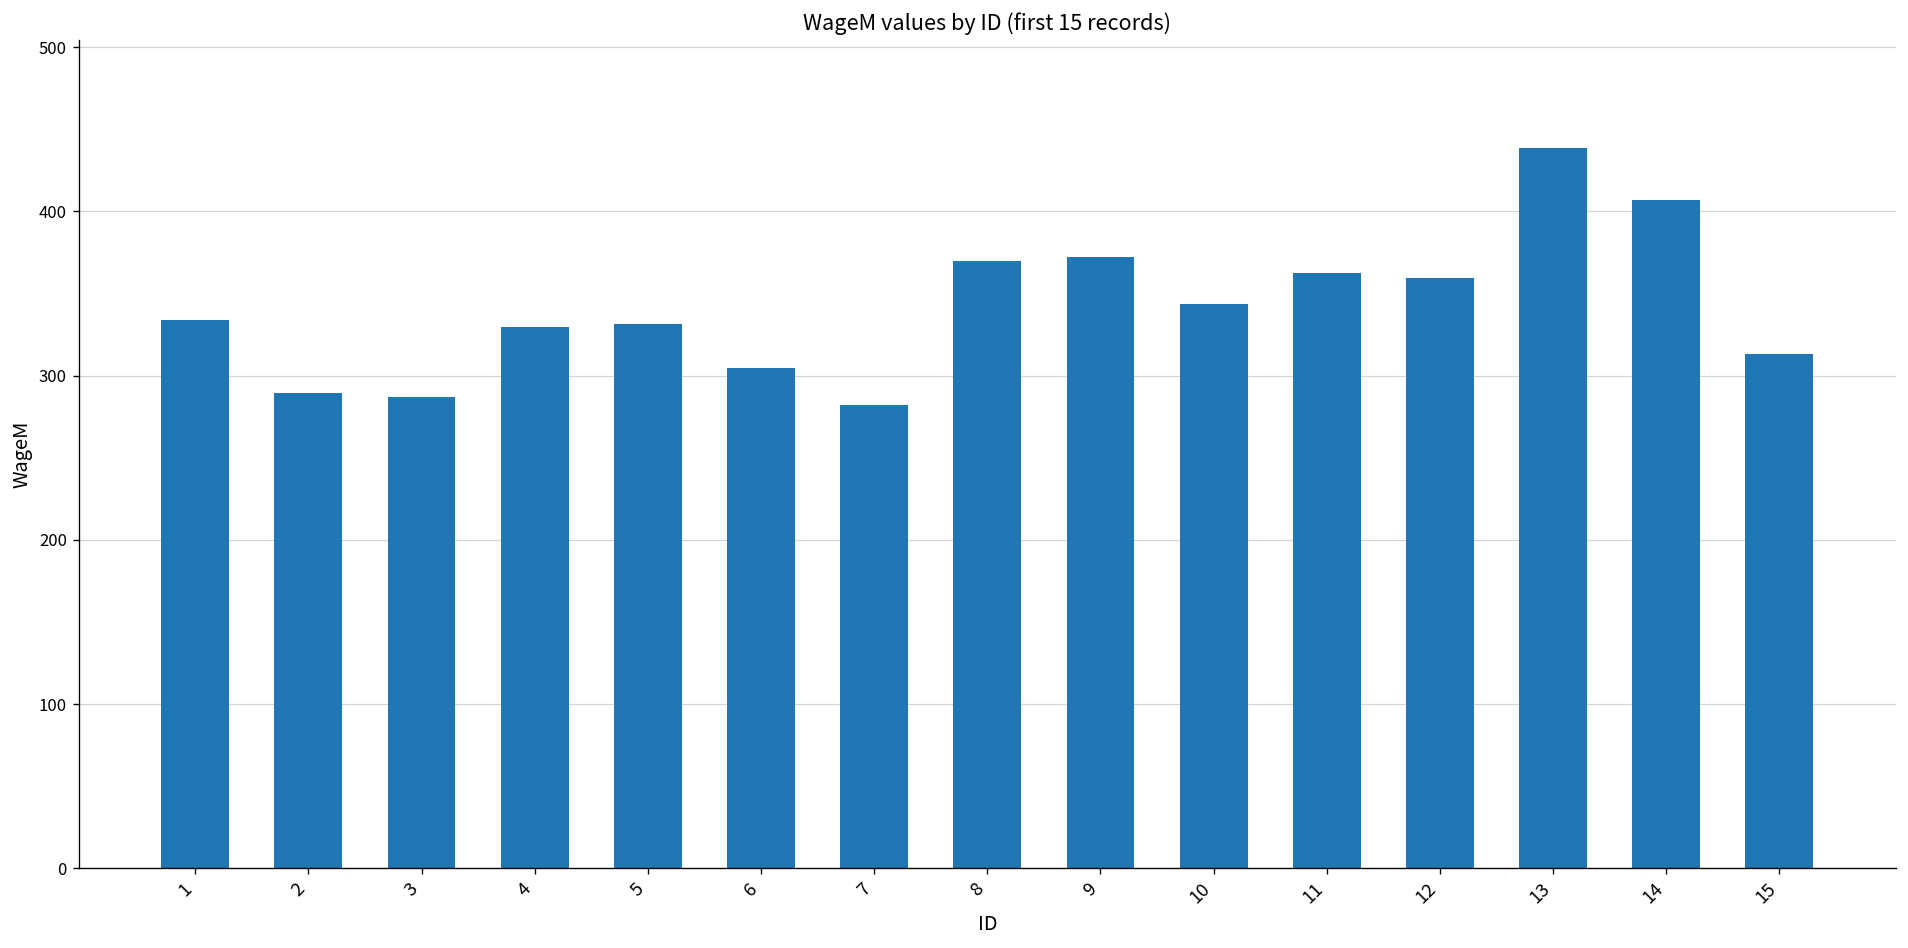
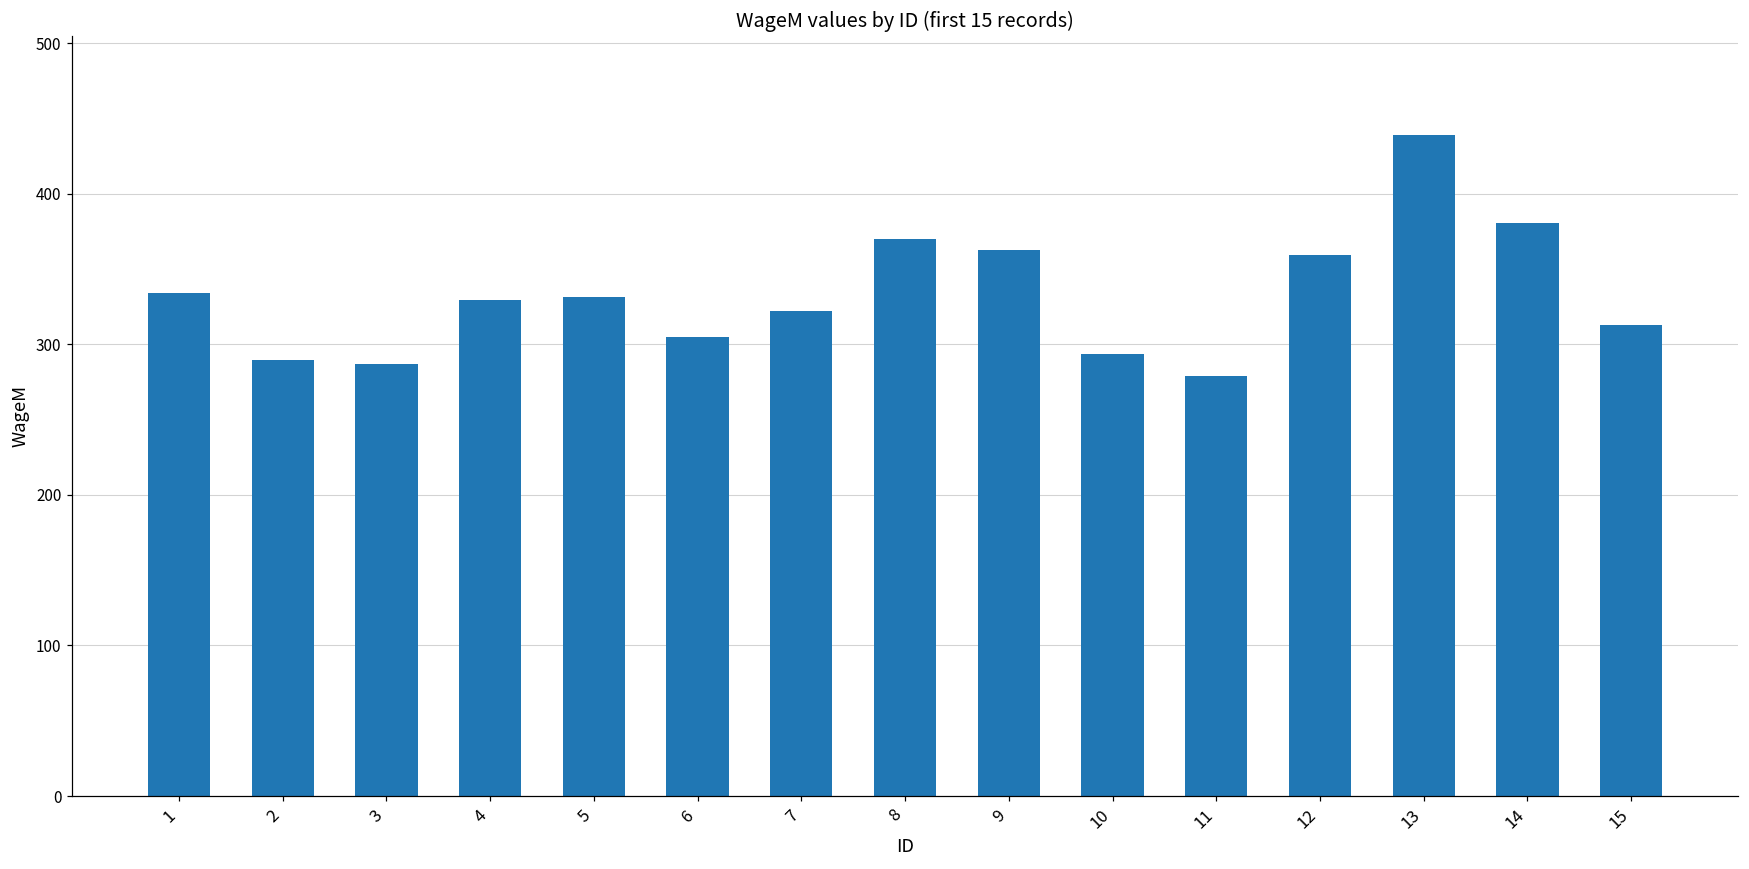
7: 282 -> 322
9: 372 -> 363
10: 344 -> 293
11: 362 -> 279
14: 407 -> 380
